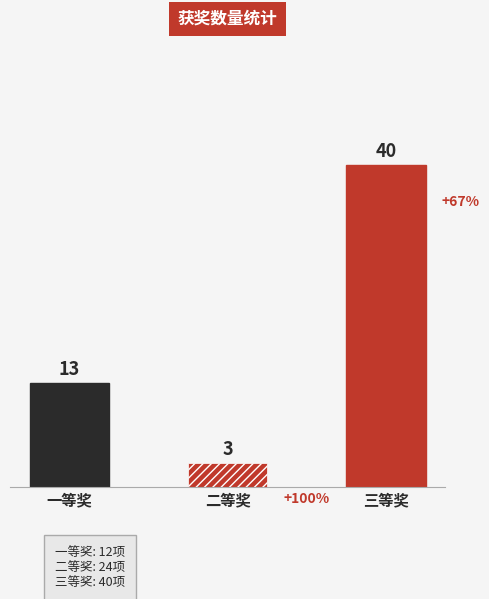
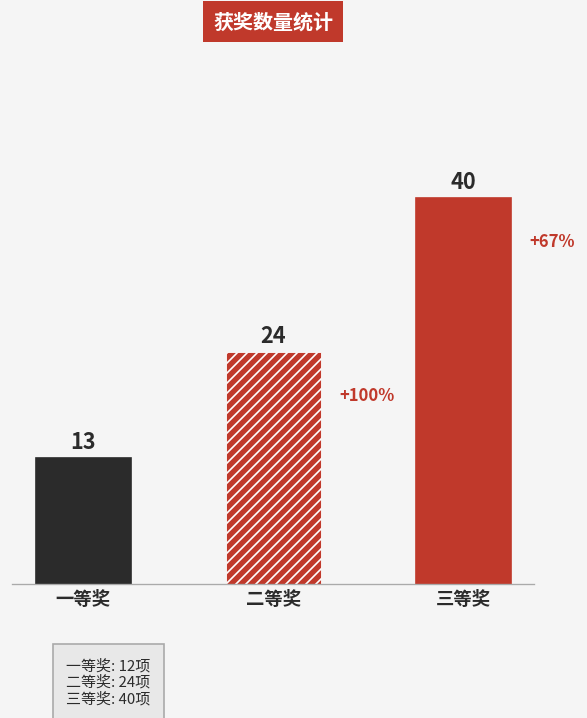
二等奖: 3 -> 24
